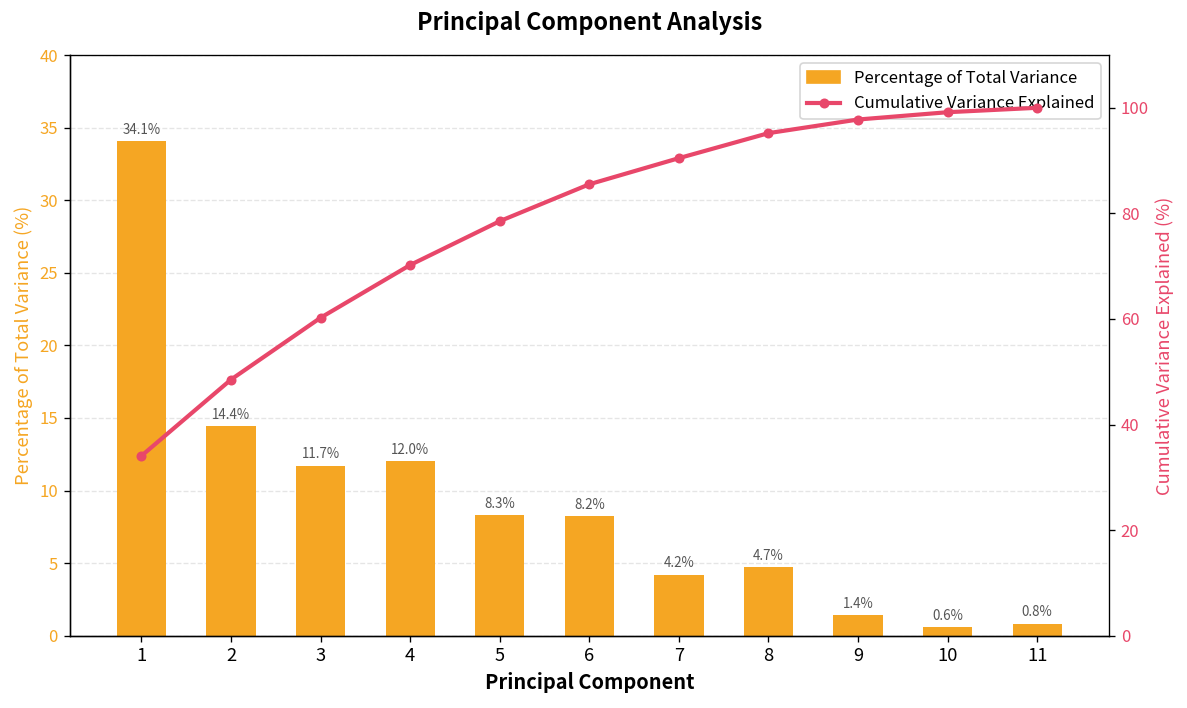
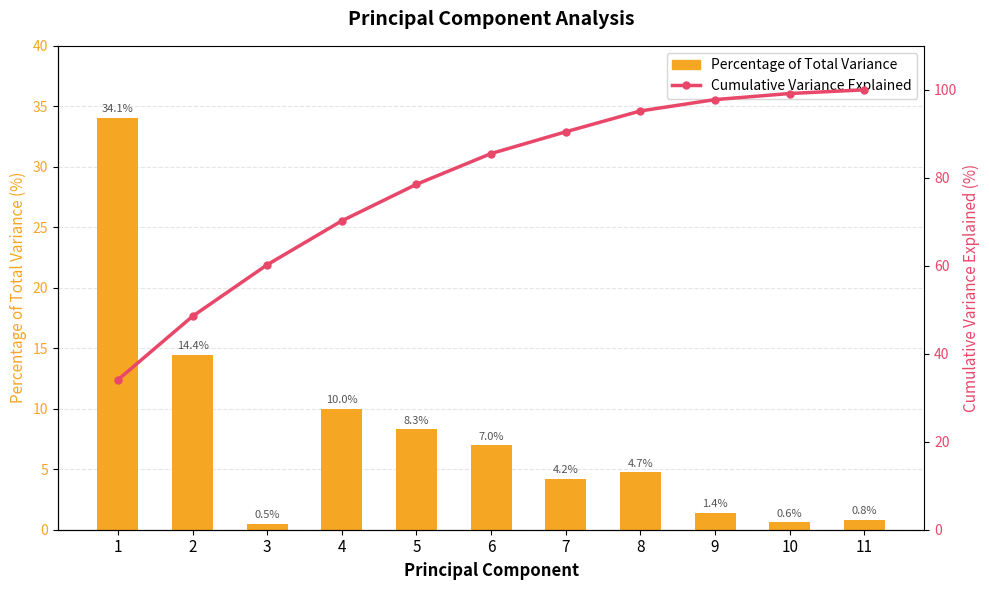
Percentage of Total Variance, 3: 11.7% -> 0.5%
Percentage of Total Variance, 4: 12.0% -> 10.0%
Percentage of Total Variance, 6: 8.2% -> 7.0%
